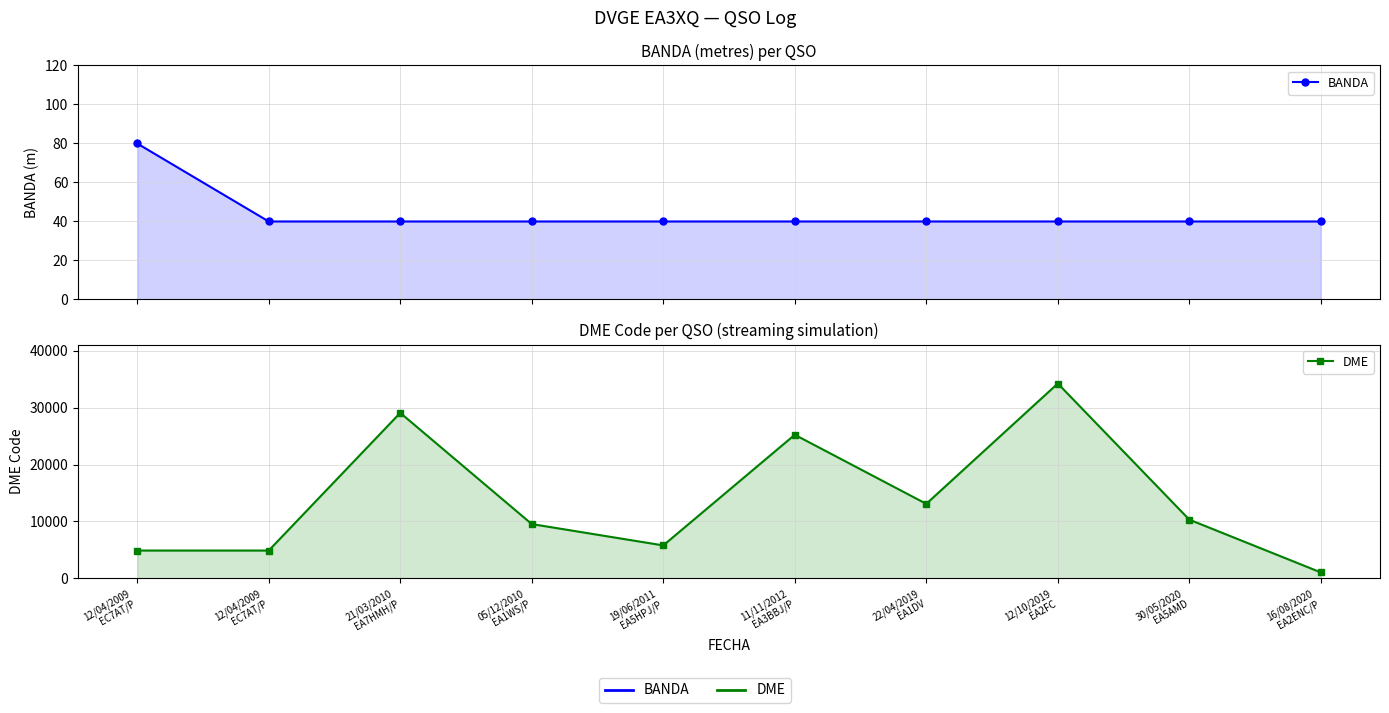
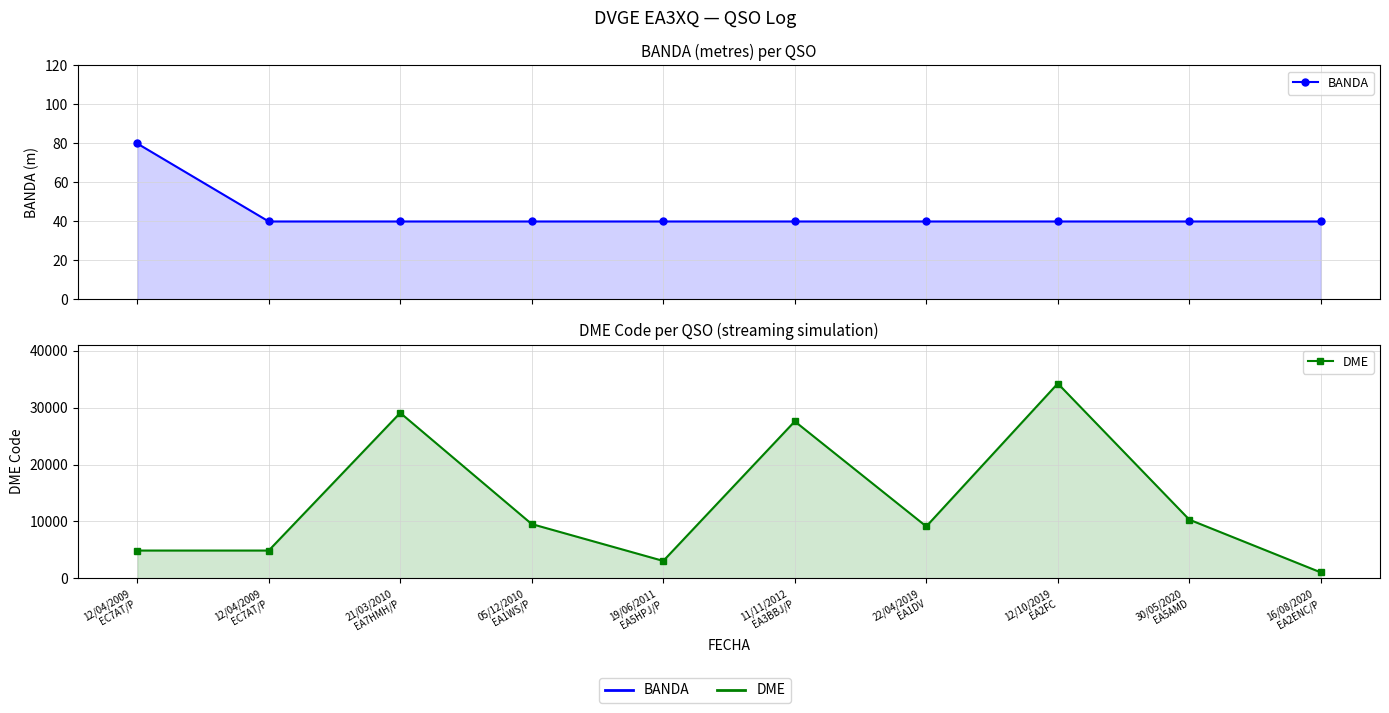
DME Code per QSO (streaming simulation), 19/06/2011 EA5HPJ/P: 6000 -> 3000
DME Code per QSO (streaming simulation), 11/11/2012 EA3BBJ/P: 25000 -> 28000
DME Code per QSO (streaming simulation), 22/04/2019 EA1DV: 13000 -> 9000
